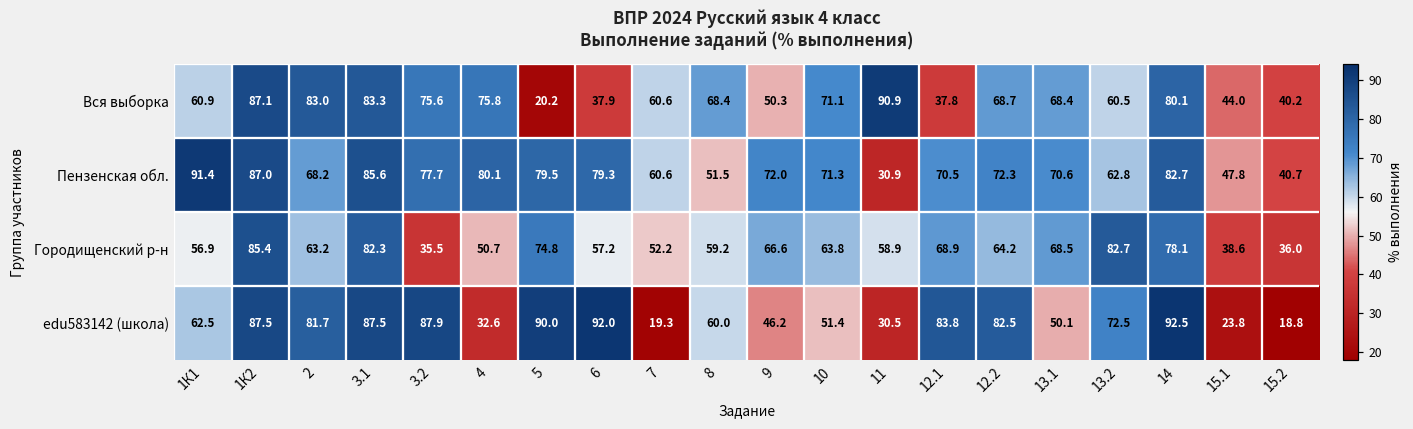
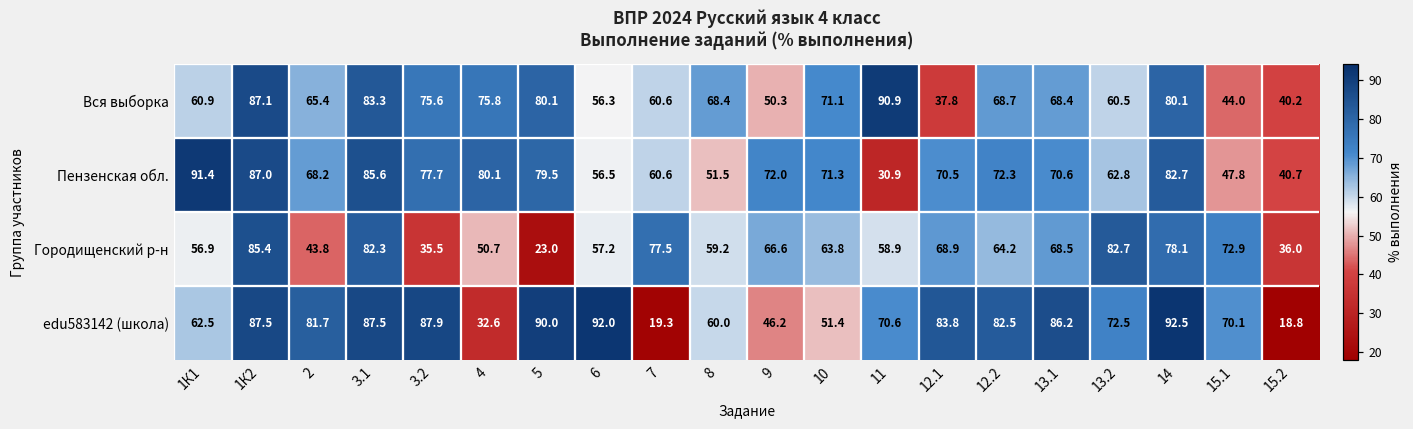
Вся выборка, 2: 83.0 -> 65.4
Вся выборка, 5: 20.2 -> 80.1
Вся выборка, 6: 37.9 -> 56.3
Пензенская обл., 6: 79.3 -> 56.5
Городищенский р-н, 2: 63.2 -> 43.8
Городищенский р-н, 5: 74.8 -> 23.0
Городищенский р-н, 7: 52.2 -> 77.5
Городищенский р-н, 15.1: 38.6 -> 72.9
edu583142 (школа), 11: 30.5 -> 70.6
edu583142 (школа), 13.1: 50.1 -> 86.2
edu583142 (школа), 15.1: 23.8 -> 70.1
